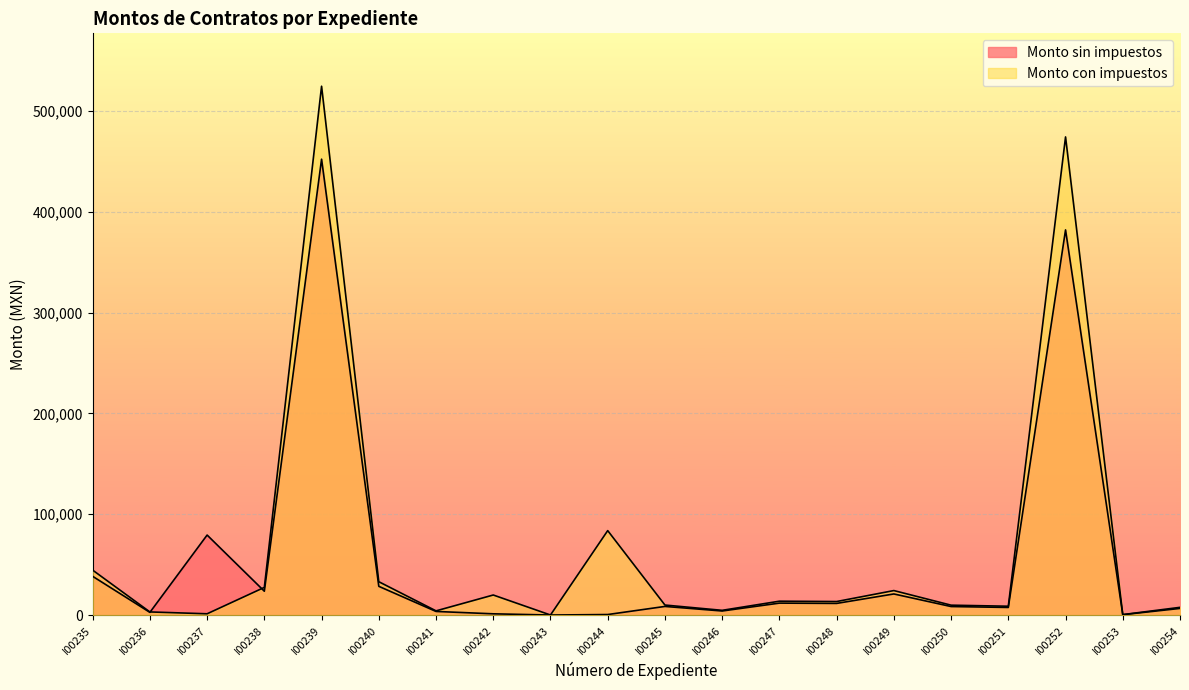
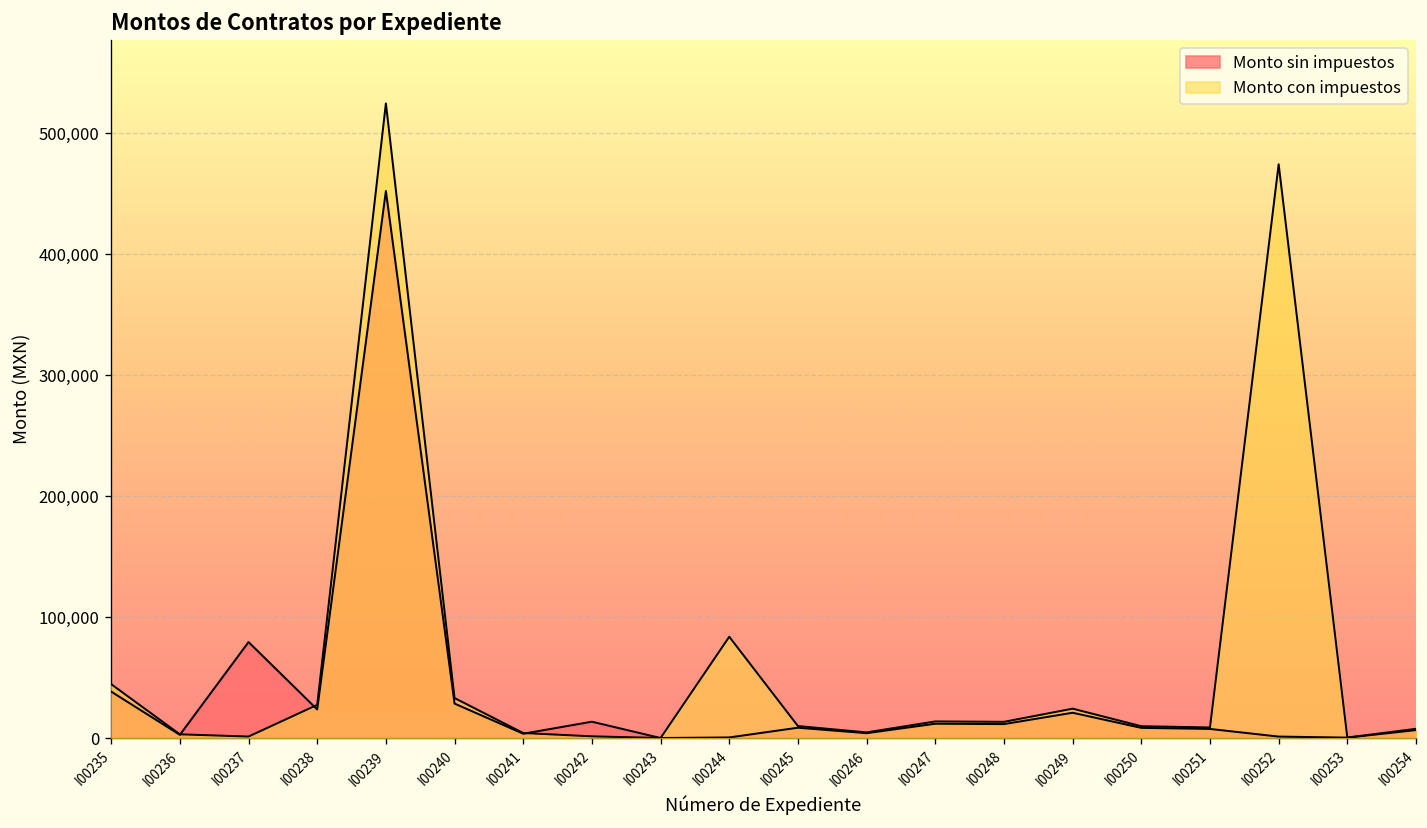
Monto sin impuestos, I00242: 1,000 -> 14,000
Monto con impuestos, I00242: 20,000 -> 2,000
Monto sin impuestos, I00252: 382,000 -> 1,000
